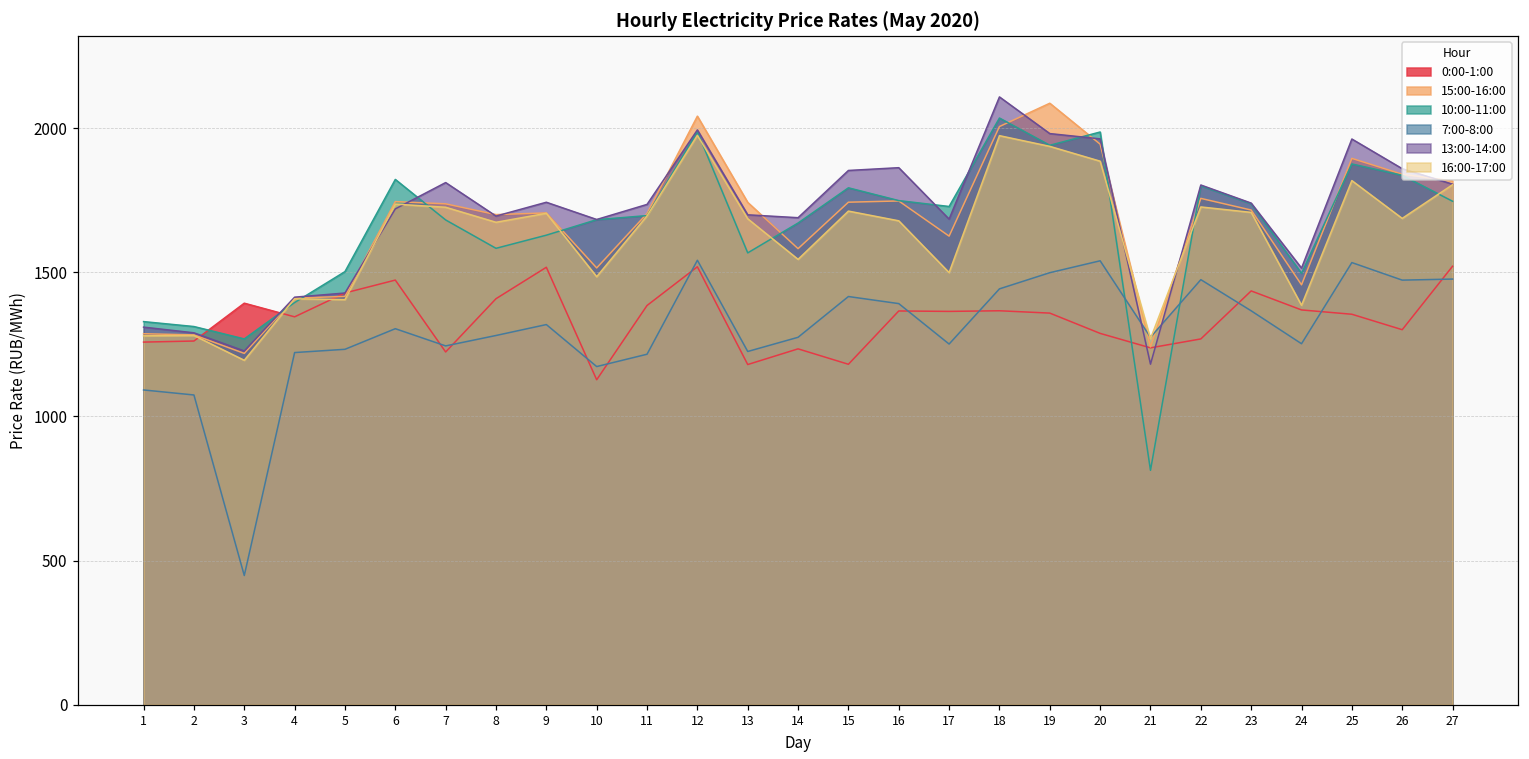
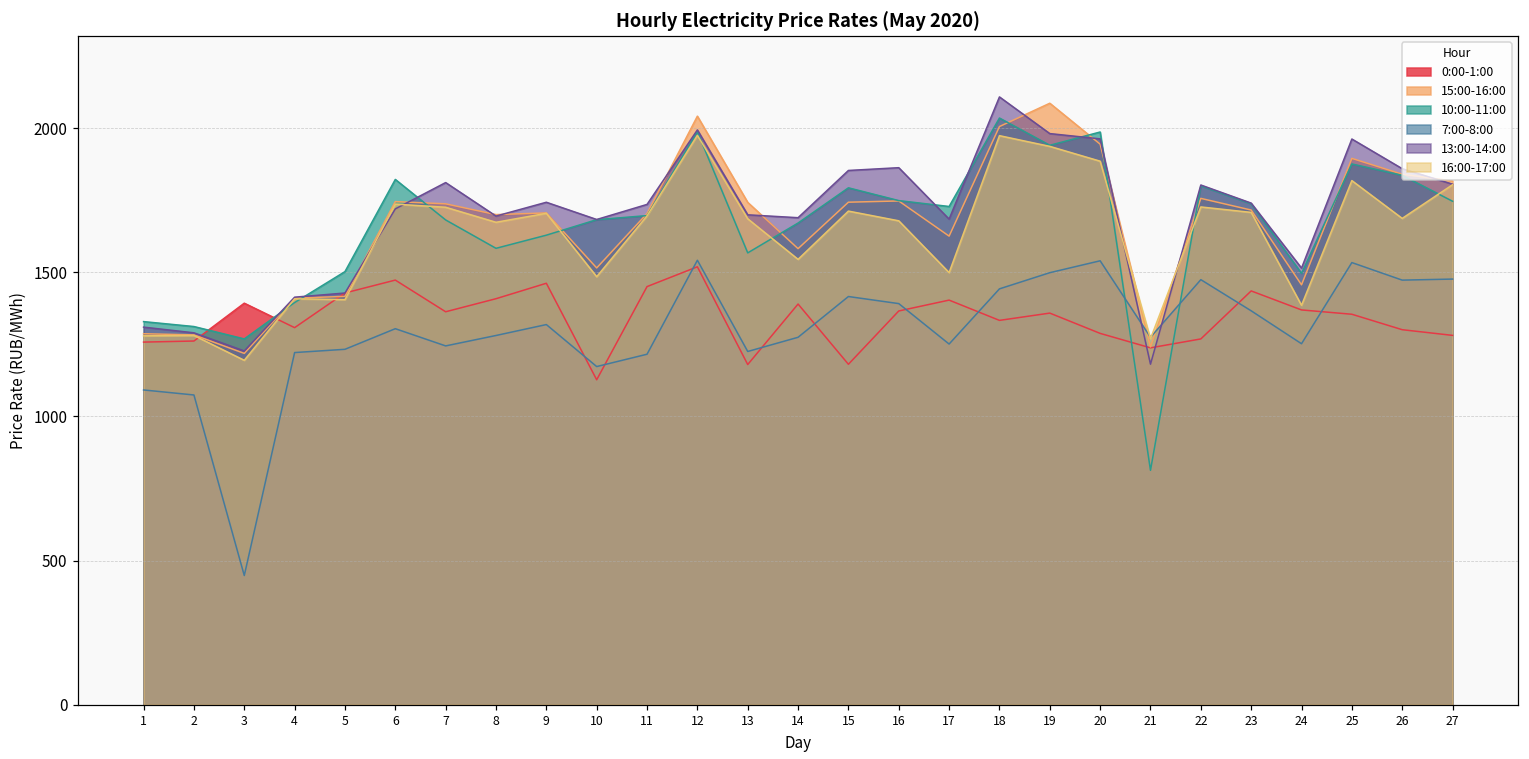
0:00-1:00, 4: 1350 -> 1310
0:00-1:00, 7: 1220 -> 1360
0:00-1:00, 9: 1520 -> 1460
0:00-1:00, 11: 1380 -> 1450
0:00-1:00, 14: 1230 -> 1390
0:00-1:00, 17: 1360 -> 1400
0:00-1:00, 18: 1370 -> 1330
0:00-1:00, 27: 1520 -> 1280
